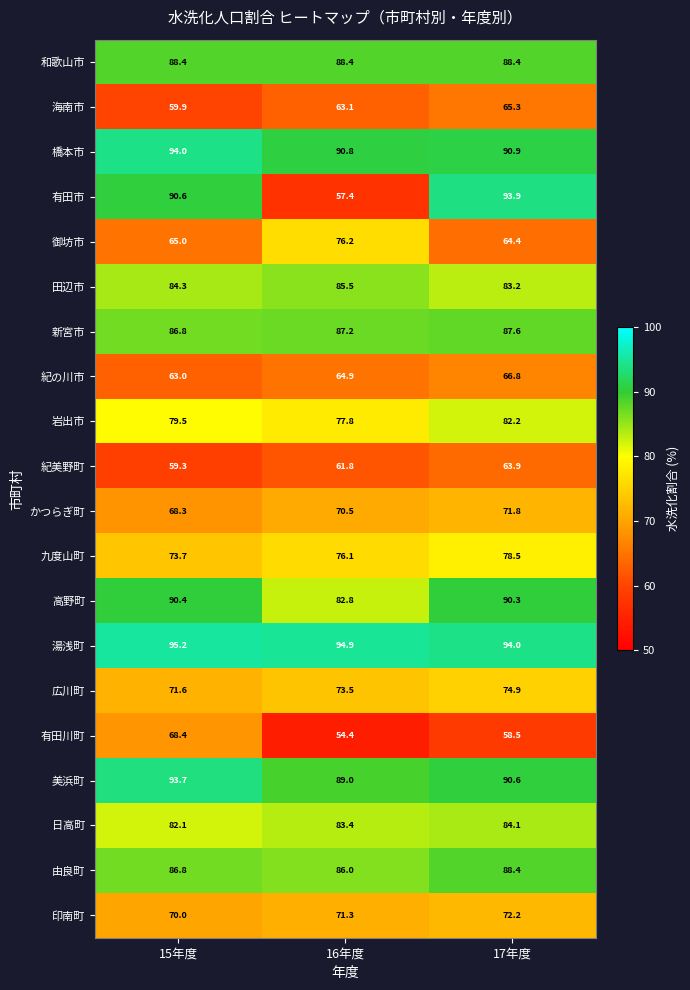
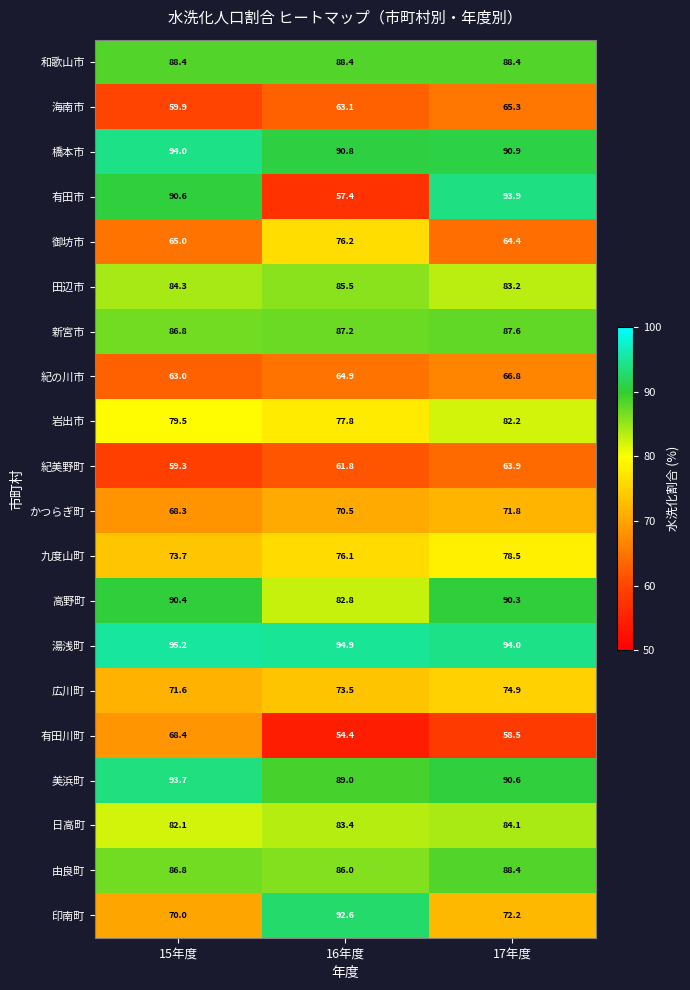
印南町, 16年度: 71.3 -> 92.6
